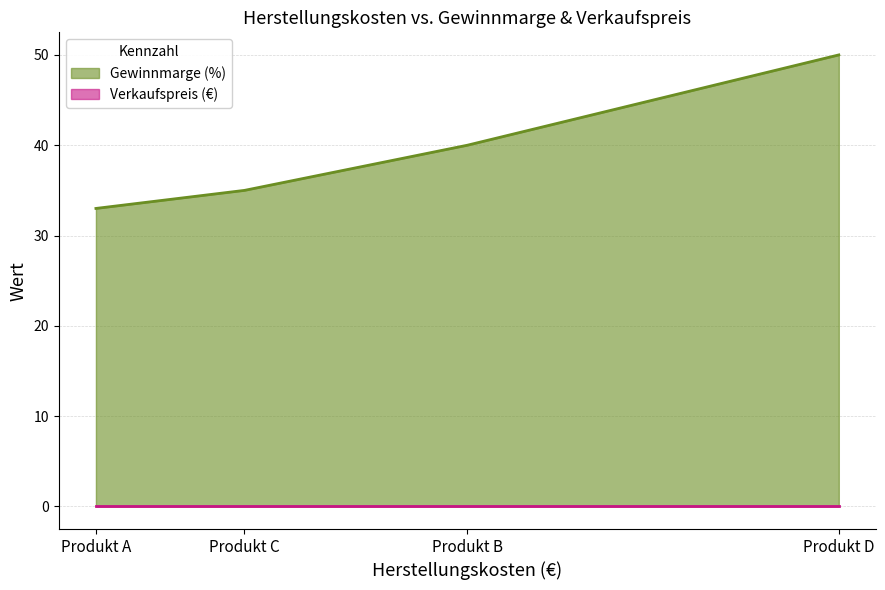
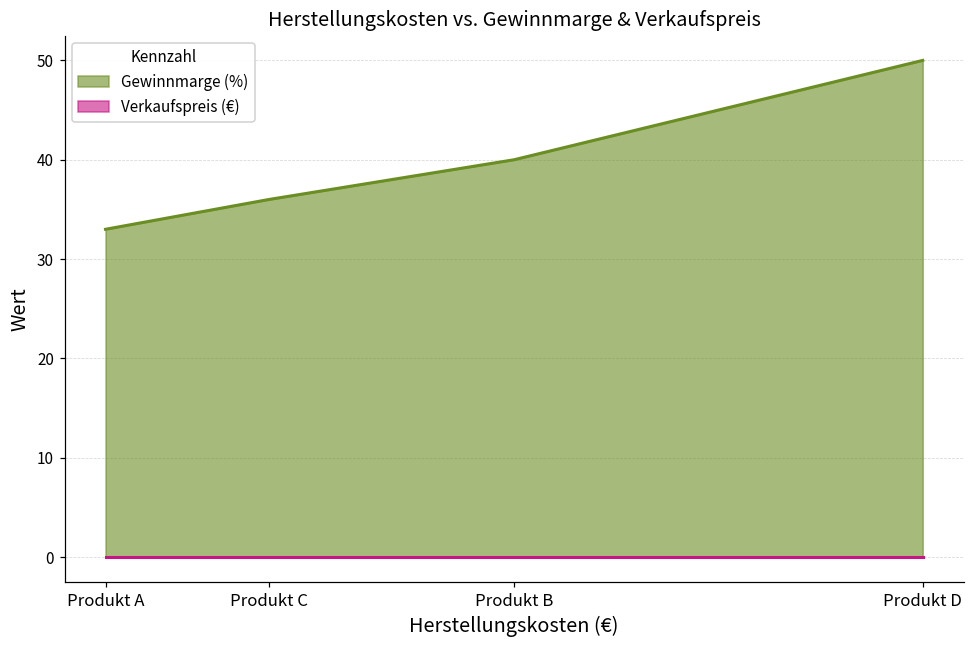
Gewinnmarge (%), Produkt C: 35 -> 36
